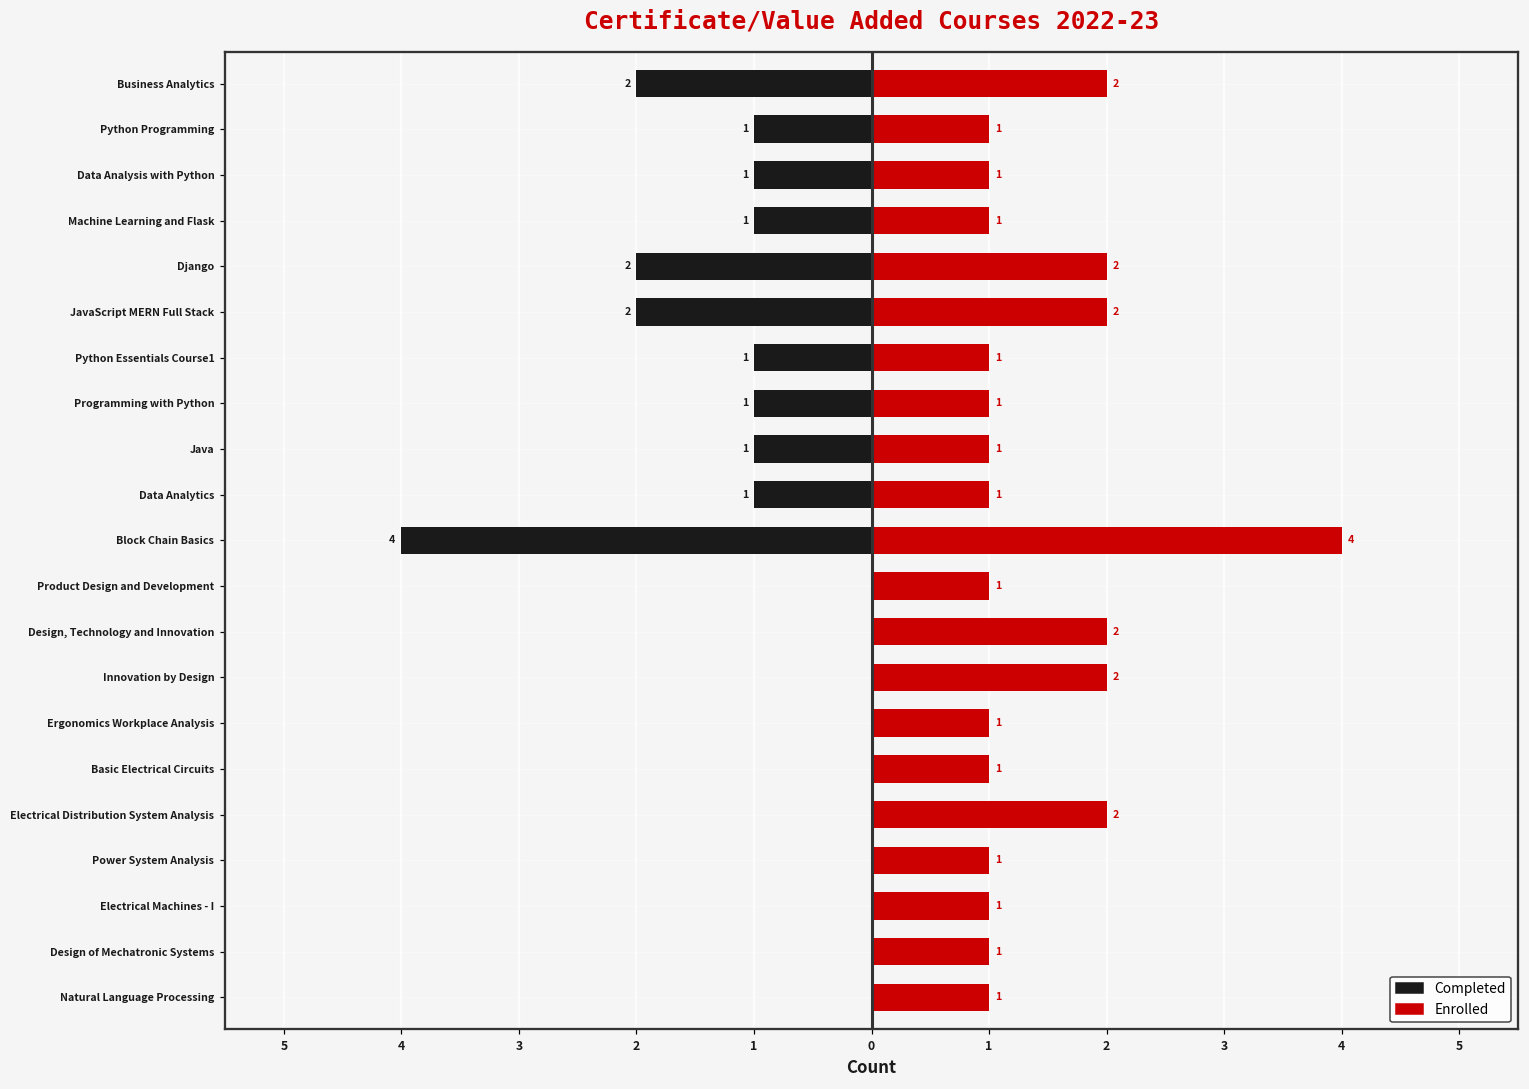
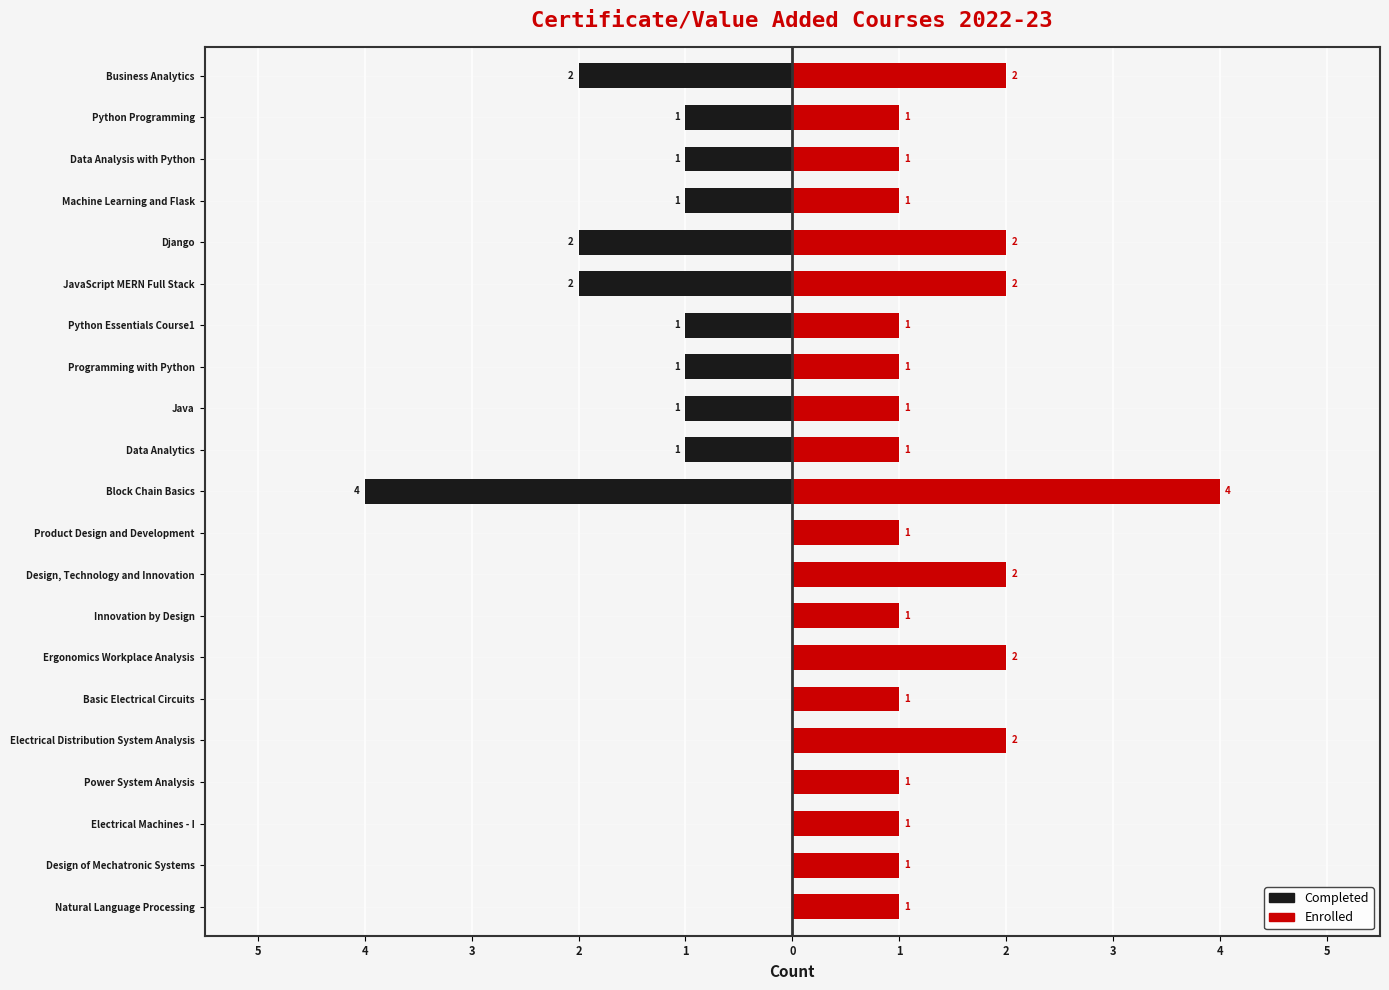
Enrolled, Innovation by Design: 2 -> 1
Enrolled, Ergonomics Workplace Analysis: 1 -> 2
